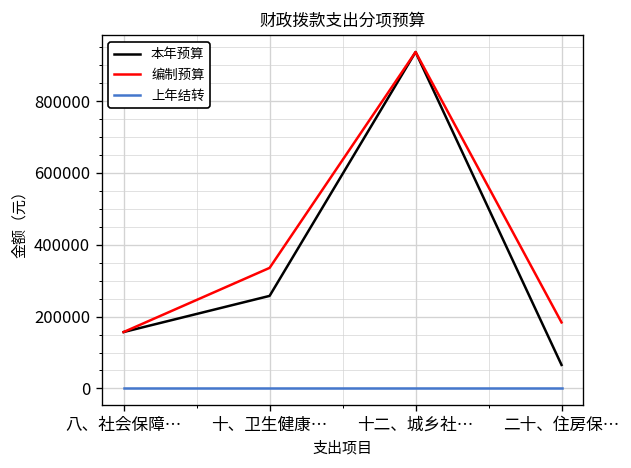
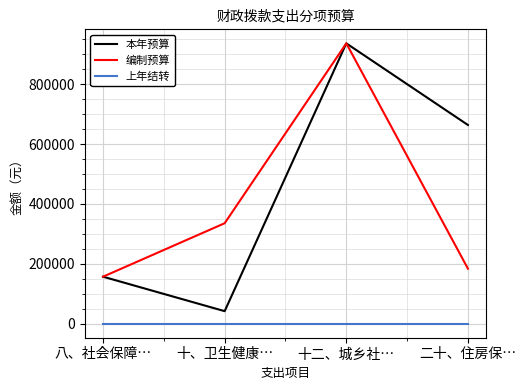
本年预算, 十、卫生健康…: 260000 -> 40000
本年预算, 二十、住房保…: 70000 -> 660000
